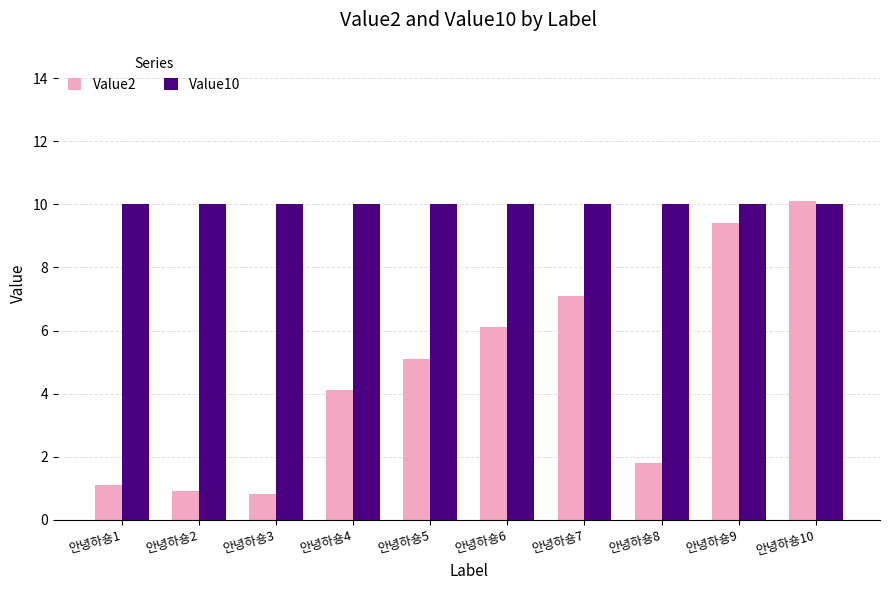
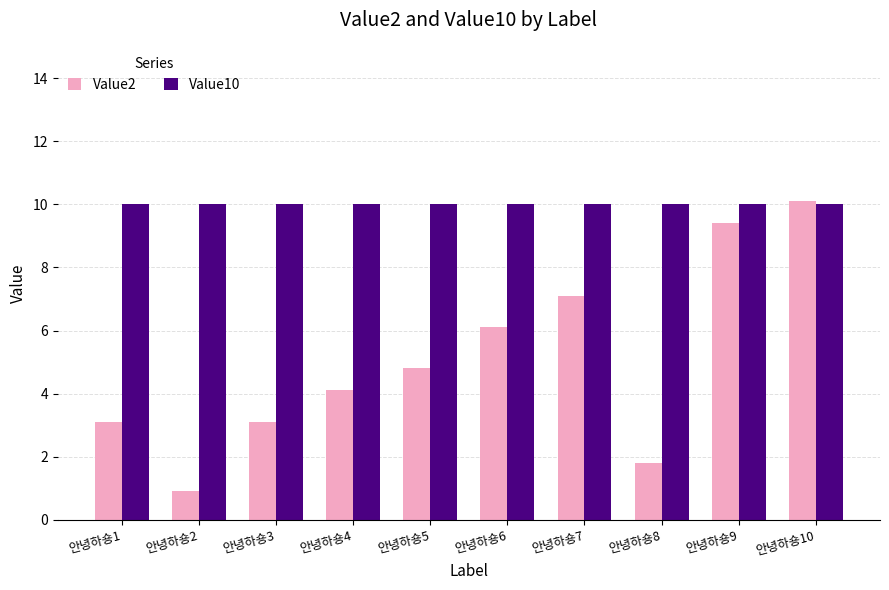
Value2, 안녕하숑1: 1.1 -> 3.1
Value2, 안녕하숑3: 0.8 -> 3.1
Value2, 안녕하숑5: 5.1 -> 4.8
